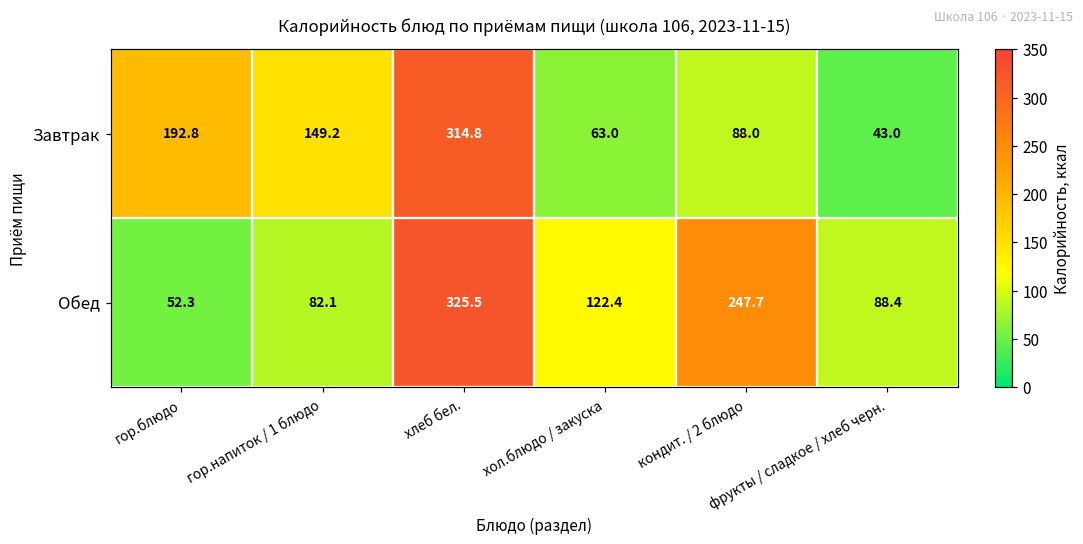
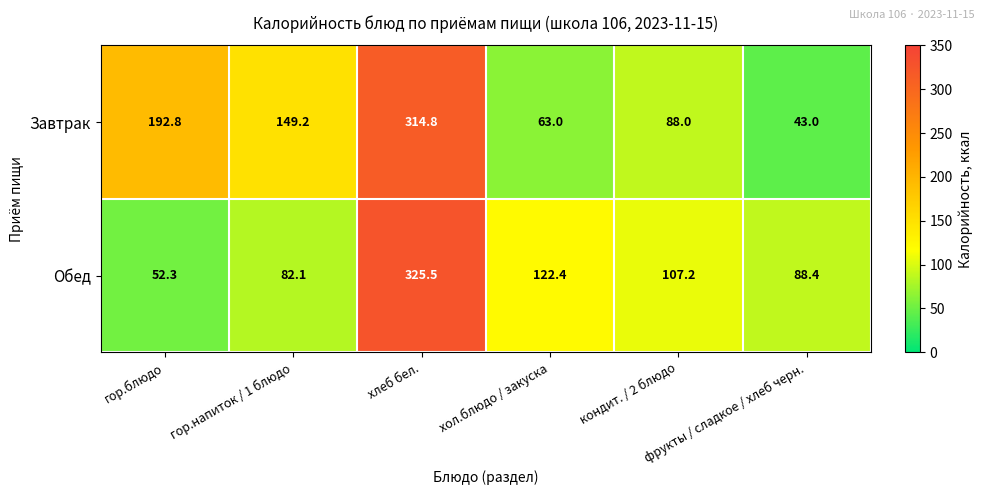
Обед, кондит. / 2 блюдо: 247.7 -> 107.2
